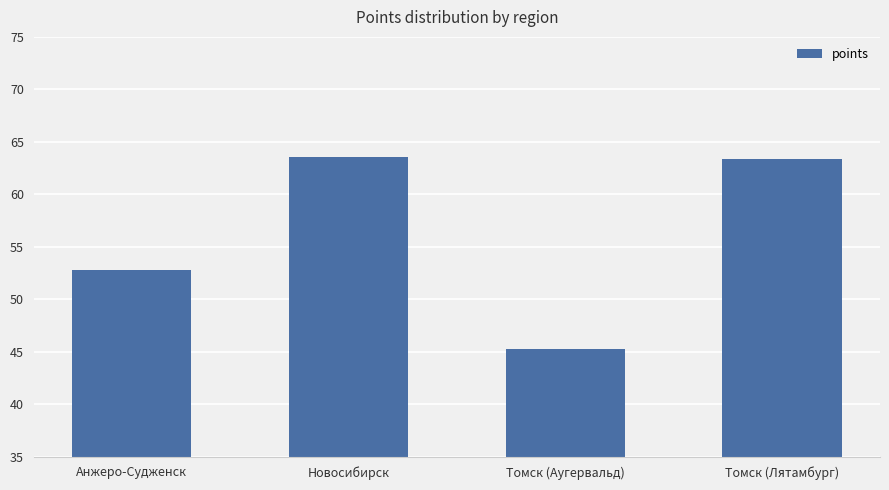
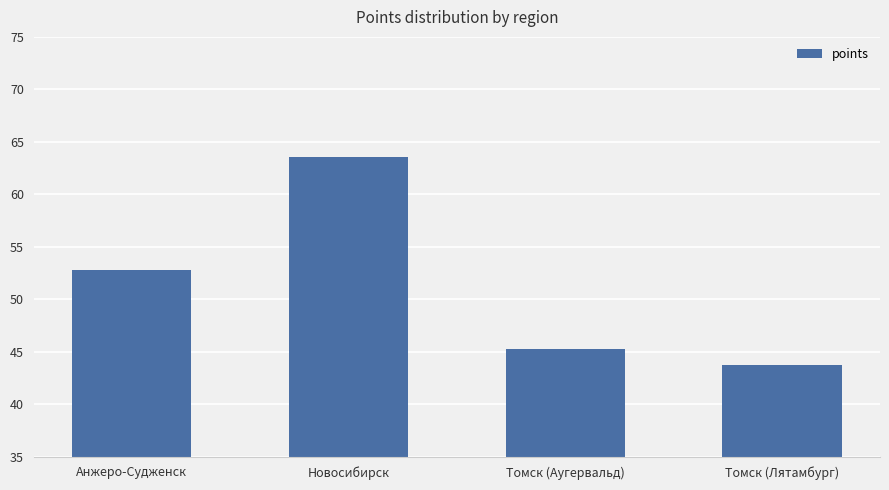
Томск (Лятамбург): 63.4 -> 43.8
